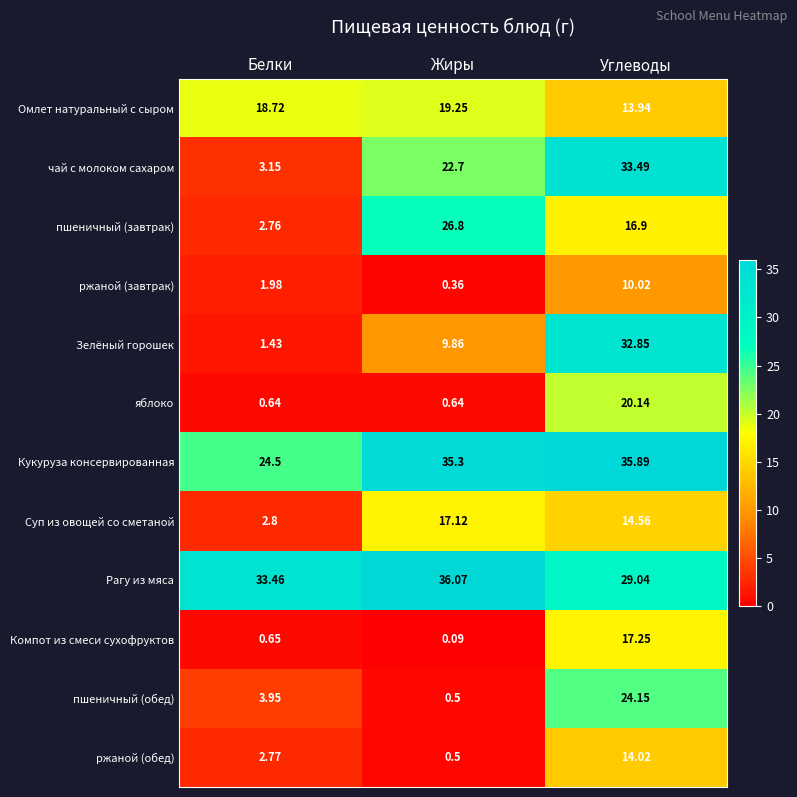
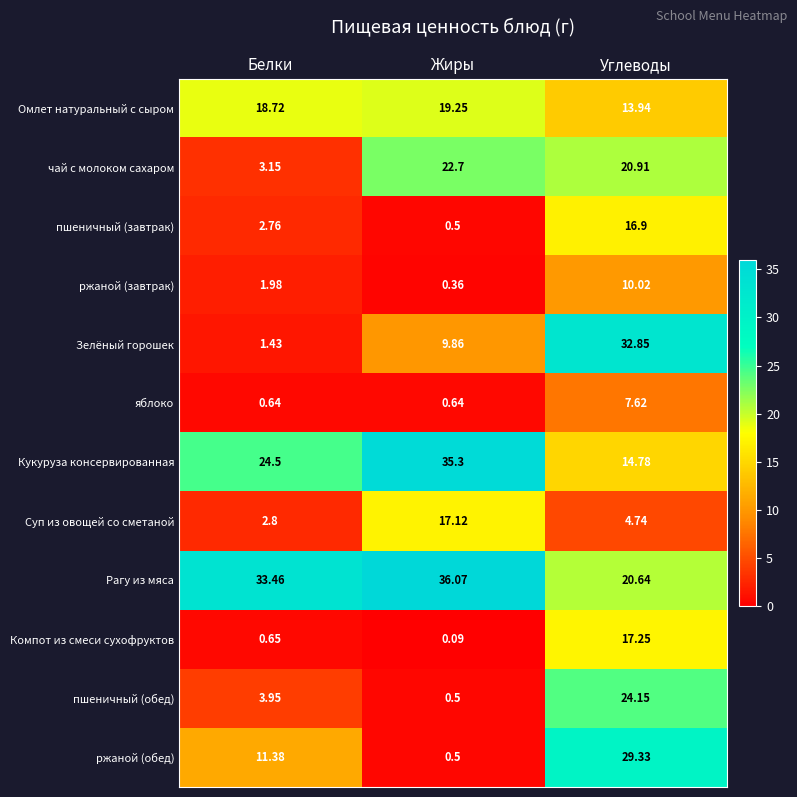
чай с молоком сахаром, Углеводы: 33.49 -> 20.91
пшеничный (завтрак), Жиры: 26.8 -> 0.5
яблоко, Углеводы: 20.14 -> 7.62
Кукуруза консервированная, Углеводы: 35.89 -> 14.78
Суп из овощей со сметаной, Углеводы: 14.56 -> 4.74
Рагу из мяса, Углеводы: 29.04 -> 20.64
ржаной (обед), Белки: 2.77 -> 11.38
ржаной (обед), Углеводы: 14.02 -> 29.33
